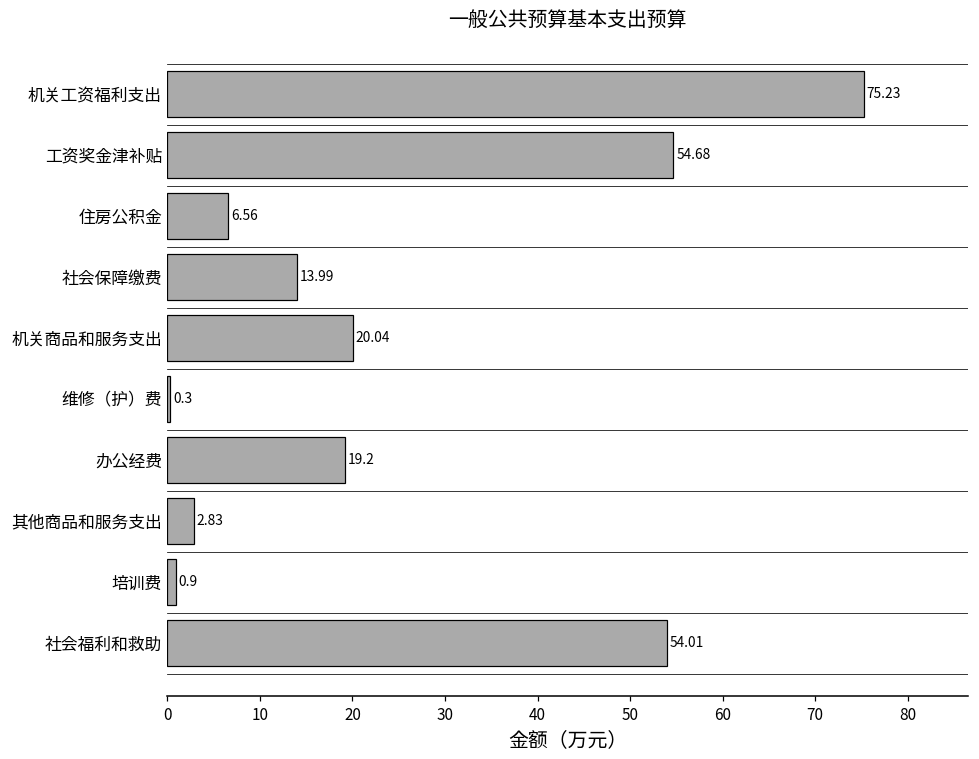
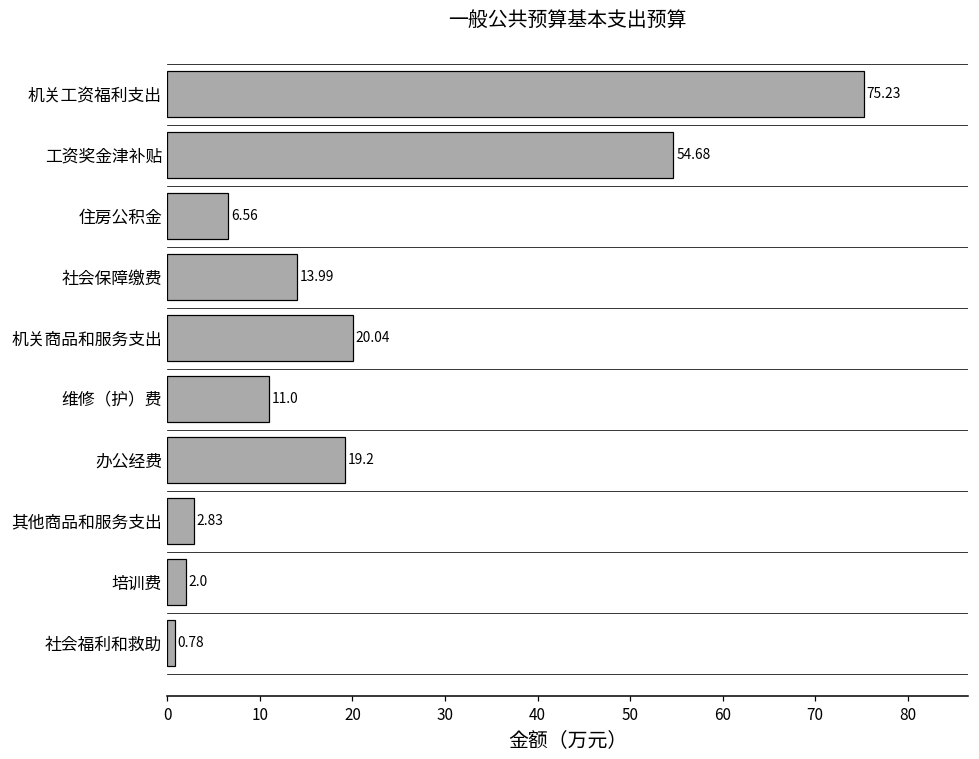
维修（护）费: 0.3 -> 11.0
培训费: 0.9 -> 2.0
社会福利和救助: 54.01 -> 0.78
